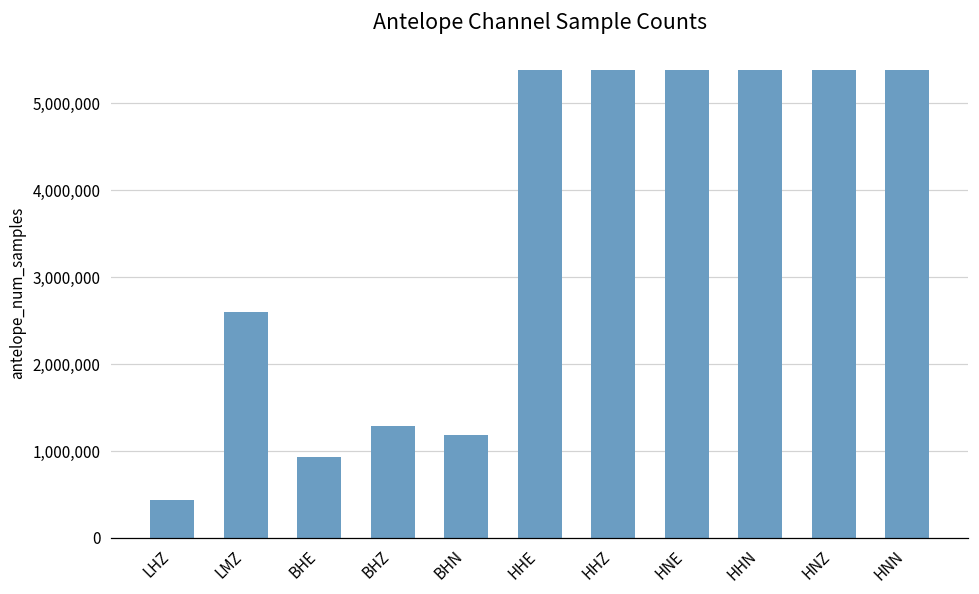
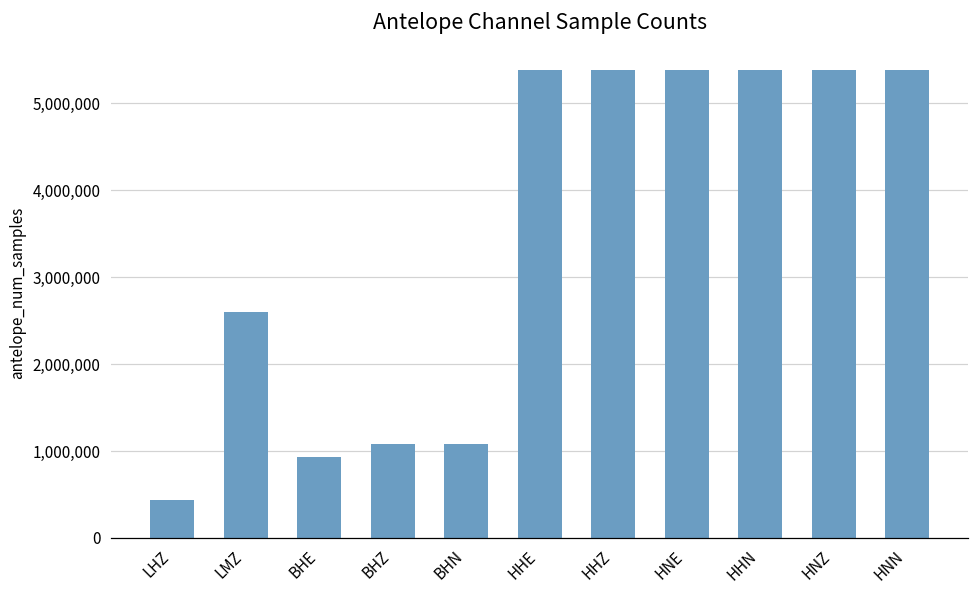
BHZ: 1,300,000 -> 1,100,000
BHN: 1,200,000 -> 1,100,000
